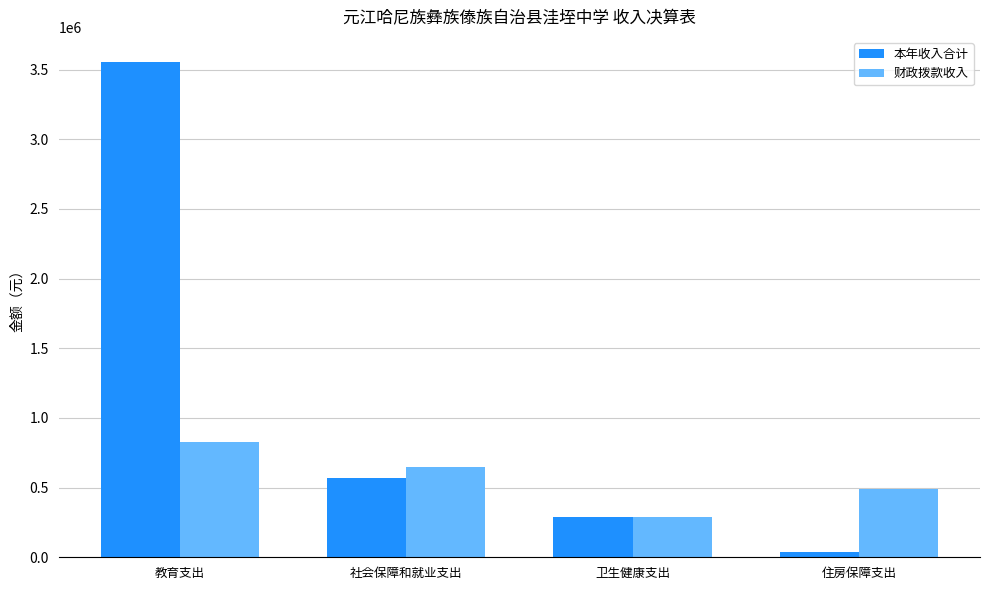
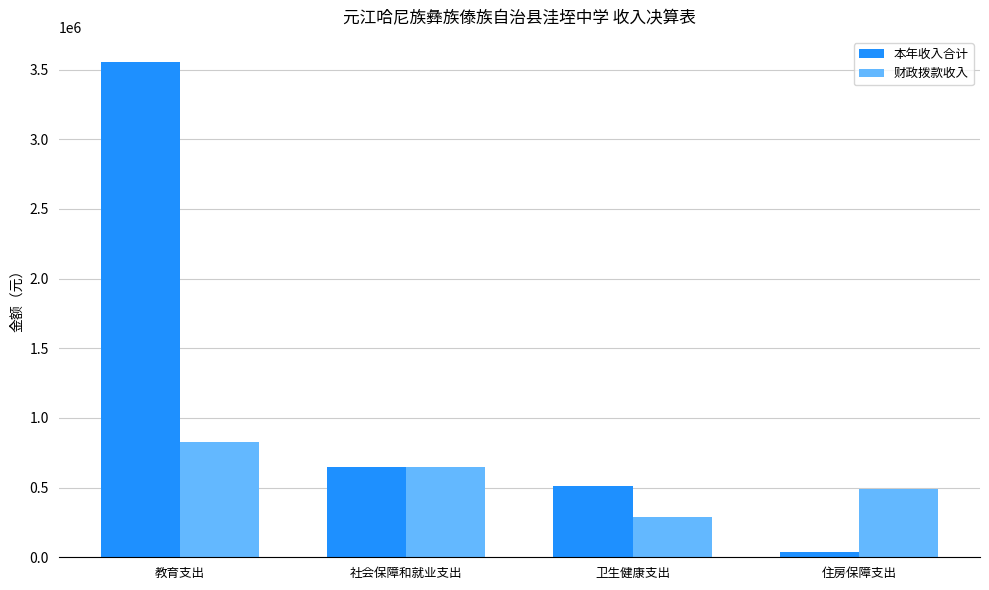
本年收入合计, 社会保障和就业支出: 570000 -> 650000
本年收入合计, 卫生健康支出: 290000 -> 510000
